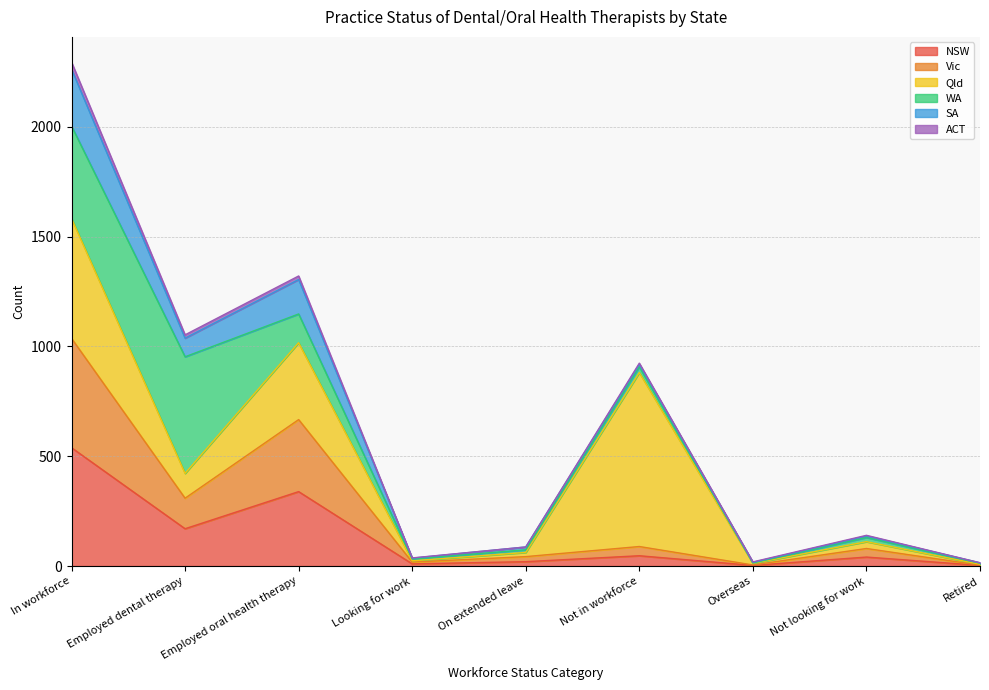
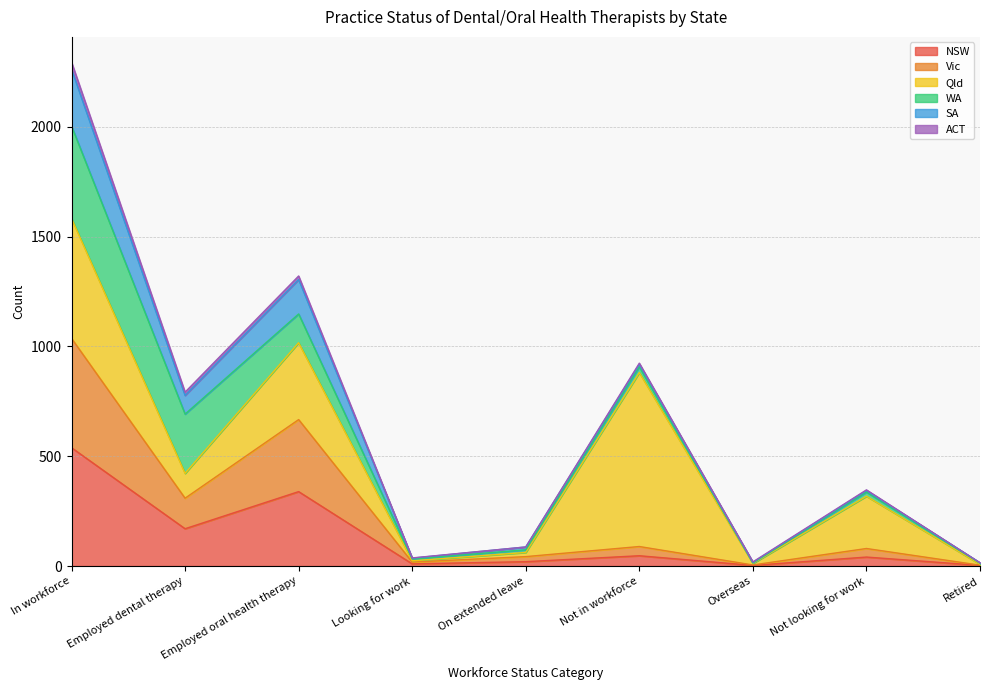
WA, Employed dental therapy: 530 -> 270
Qld, Not looking for work: 30 -> 240
